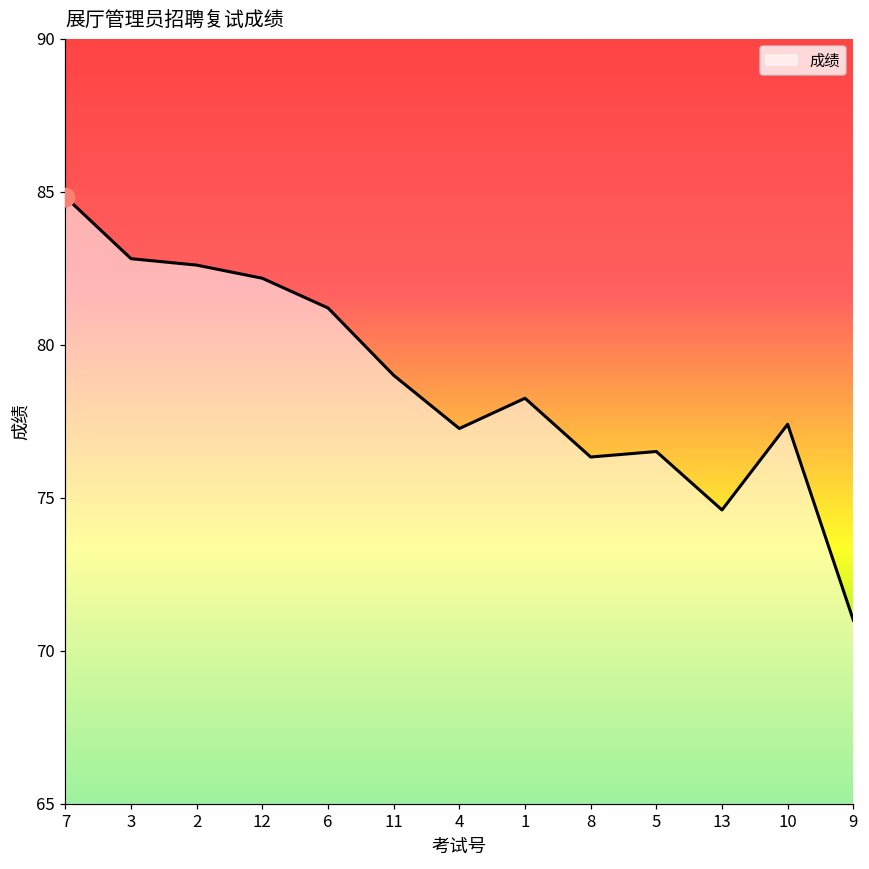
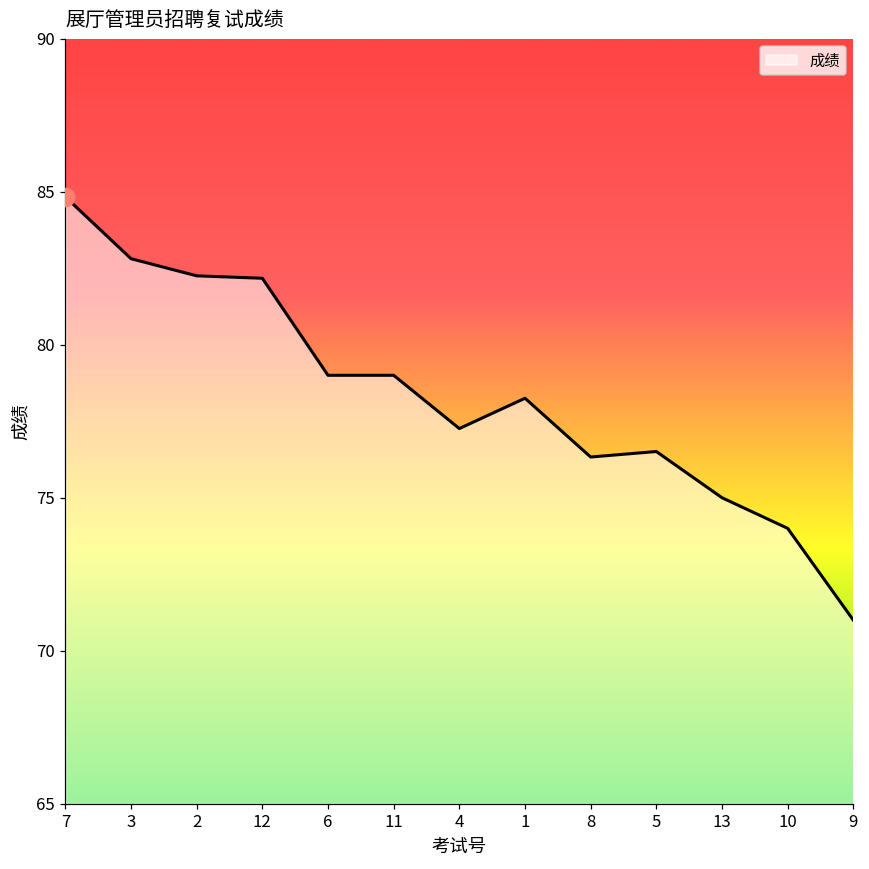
成绩, 2: 82.6 -> 82.3
成绩, 6: 81.2 -> 79.0
成绩, 13: 74.6 -> 75.0
成绩, 10: 77.4 -> 74.0
